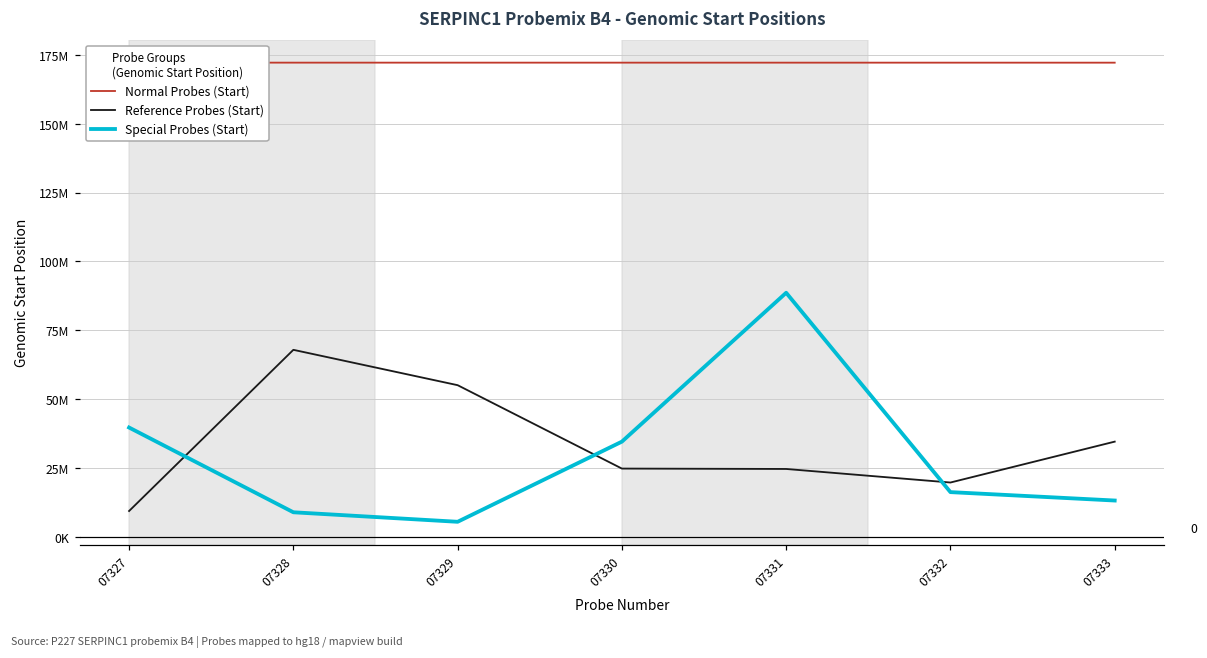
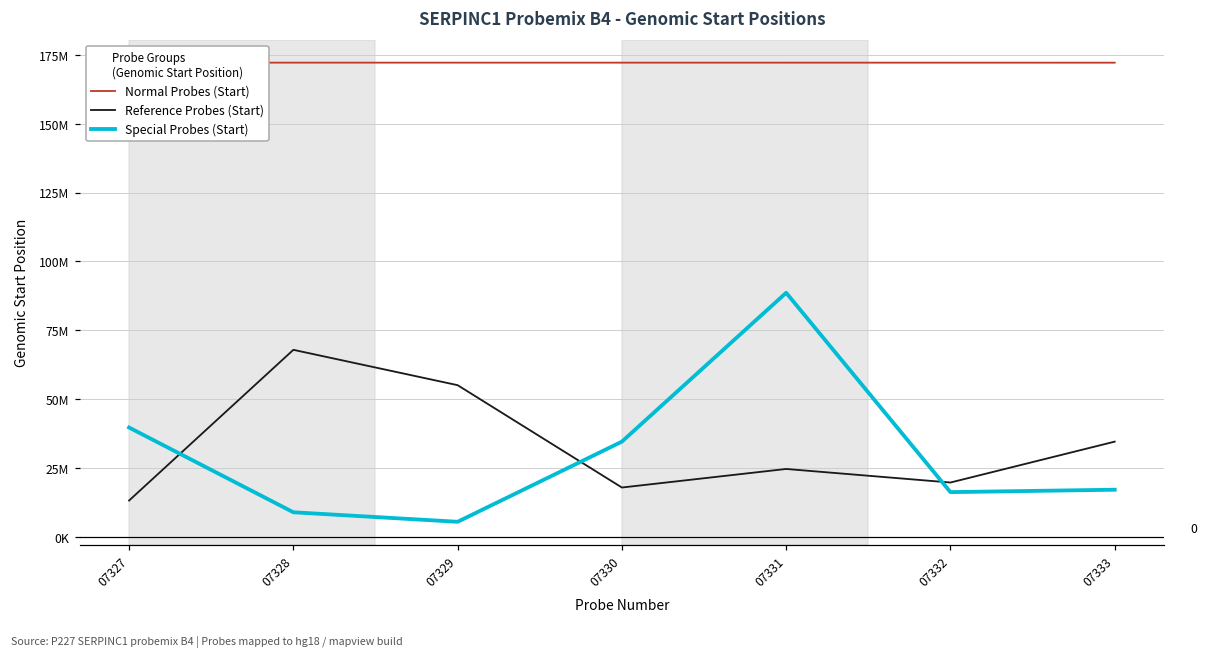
Reference Probes (Start), 07327: 9000000 -> 13000000
Reference Probes (Start), 07330: 25000000 -> 18000000
Special Probes (Start), 07333: 13000000 -> 17000000
